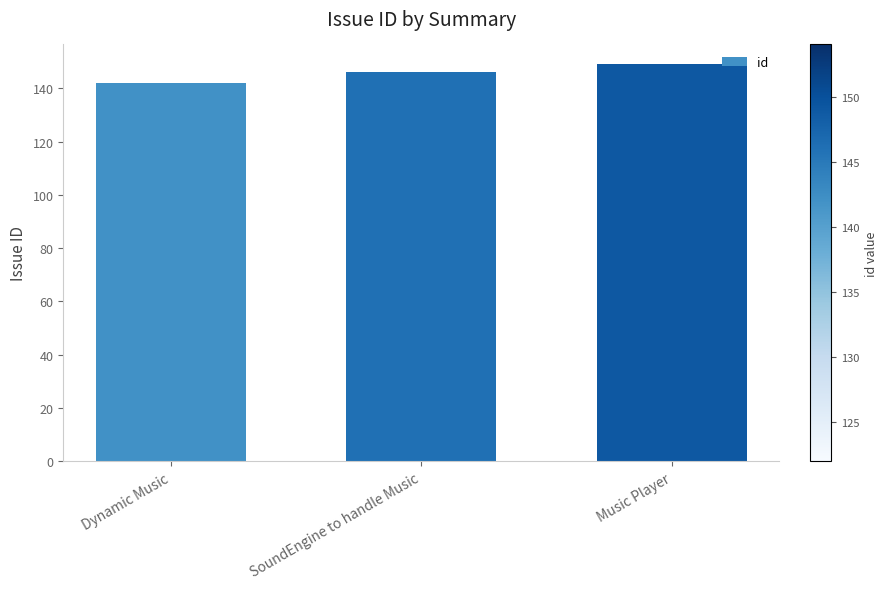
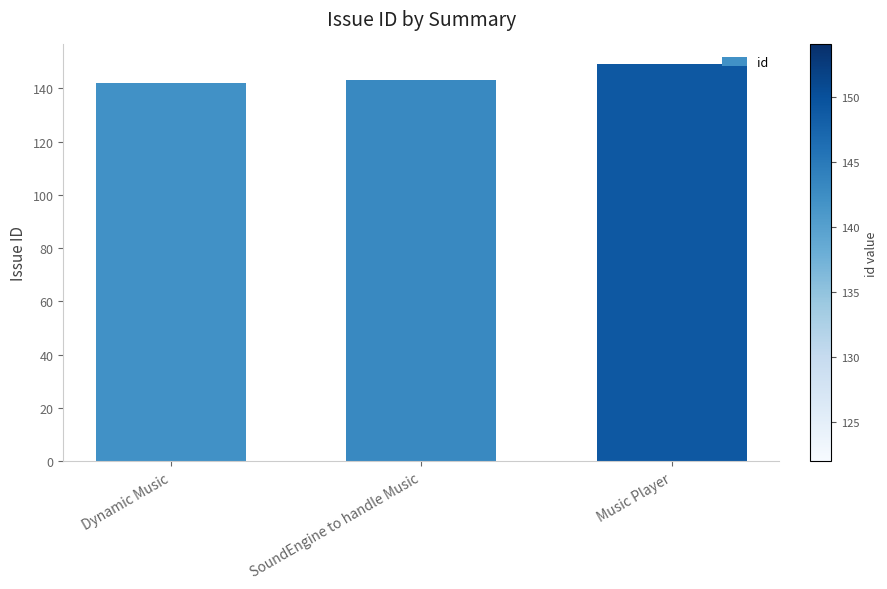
SoundEngine to handle Music: 146 -> 143
